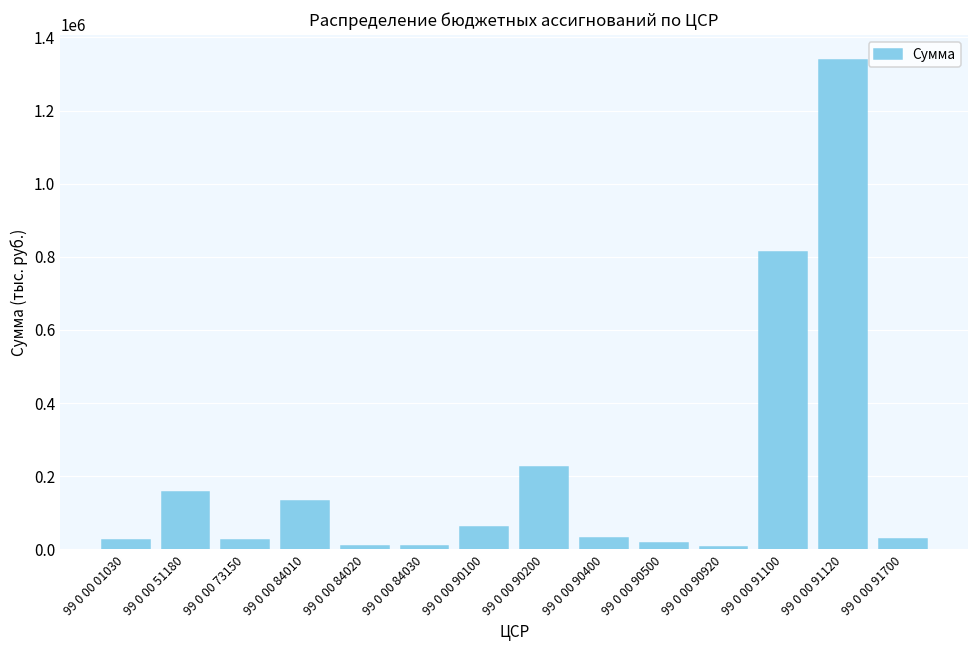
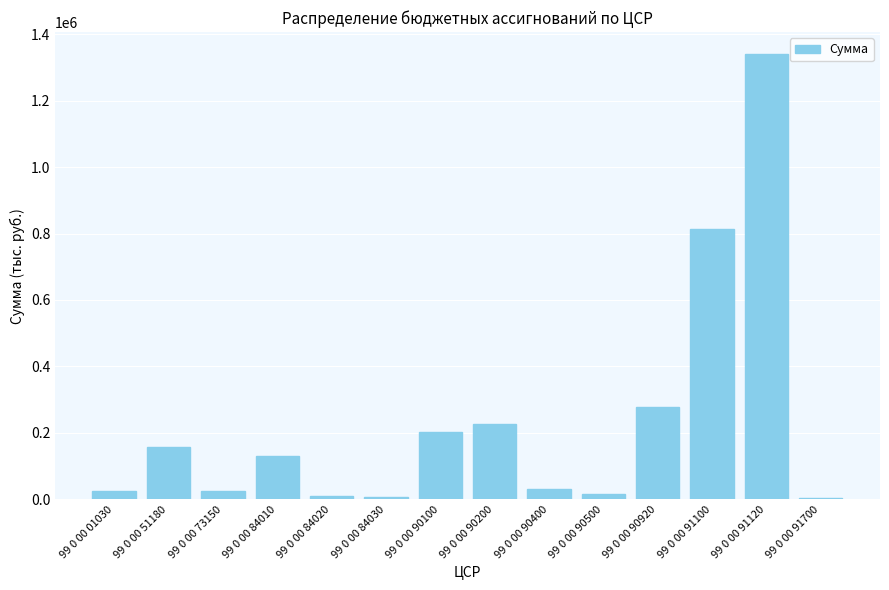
99 0 00 90100: 60000 -> 200000
99 0 00 90920: 10000 -> 280000
99 0 00 91700: 30000 -> 0
